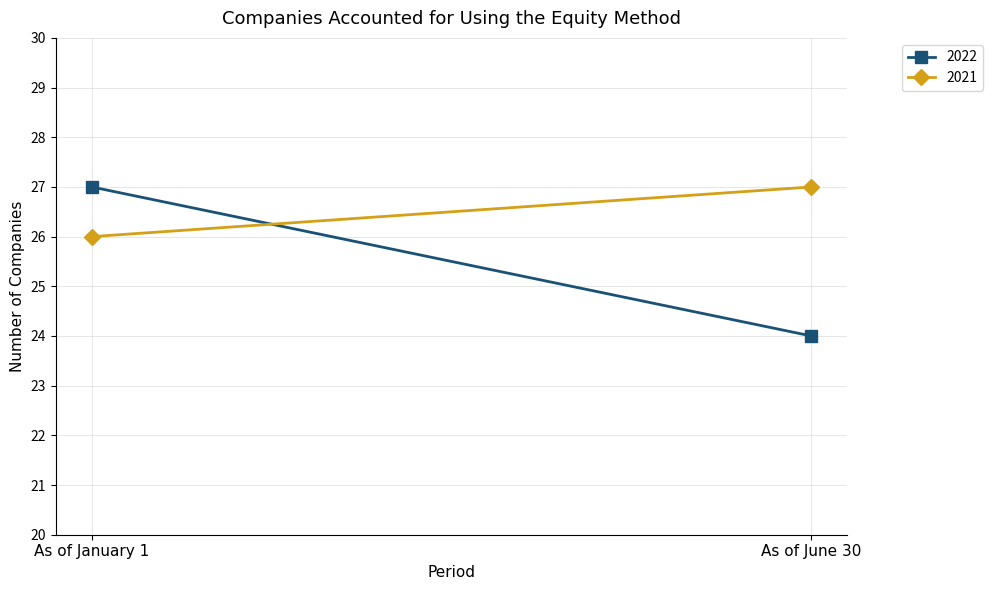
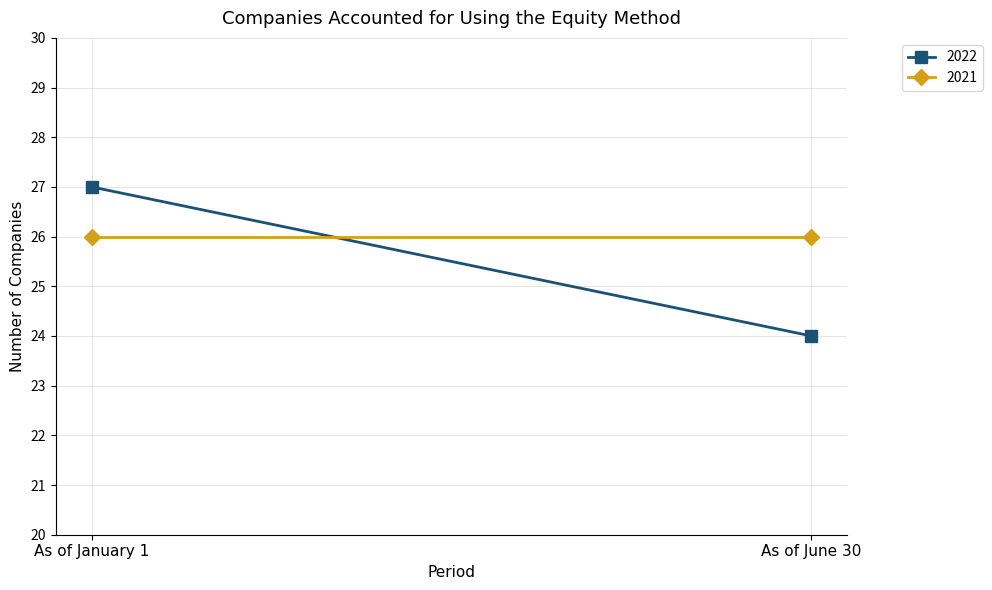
2021, As of June 30: 27 -> 26
